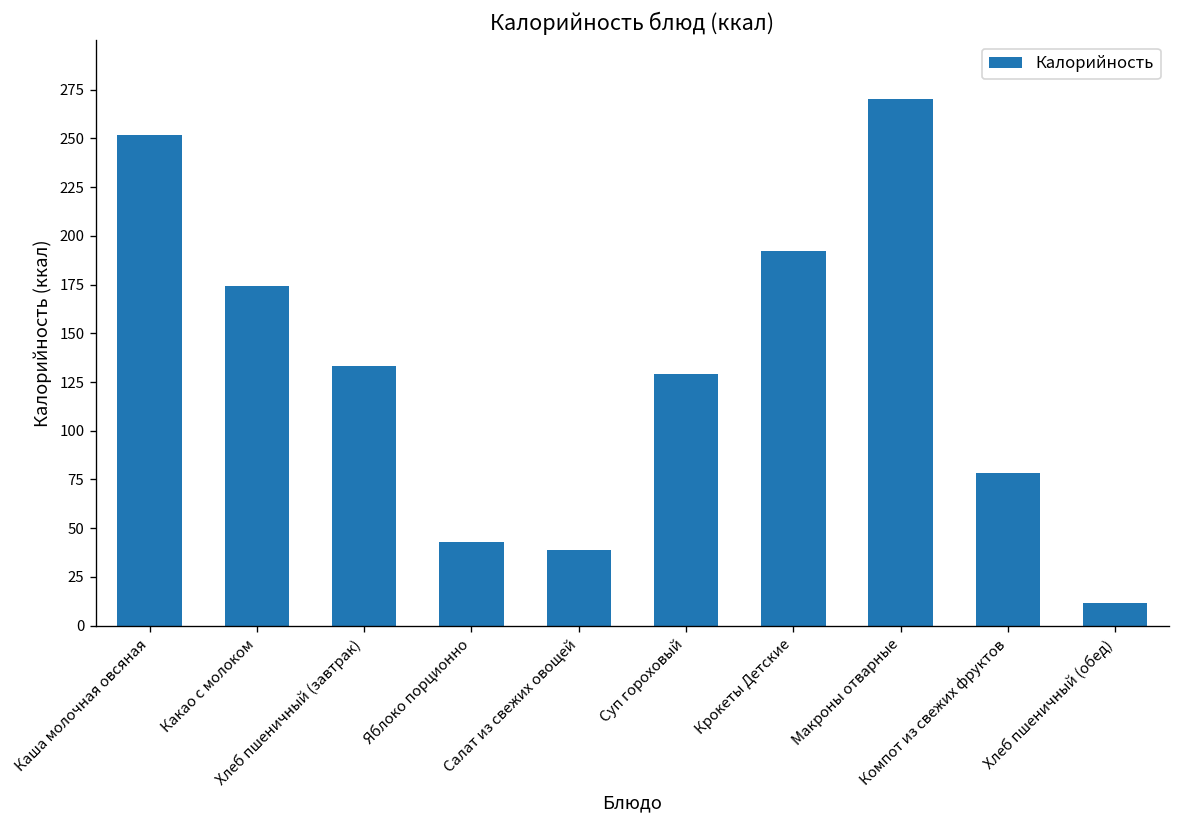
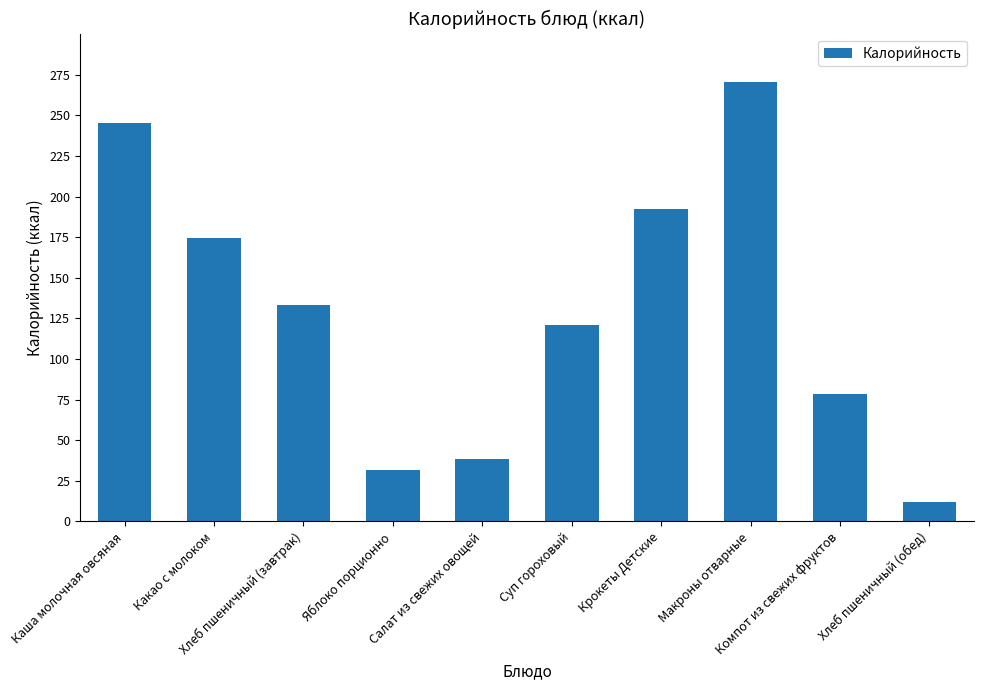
Каша молочная овсяная: 252 -> 245
Яблоко порционно: 43 -> 32
Суп гороховый: 129 -> 121
